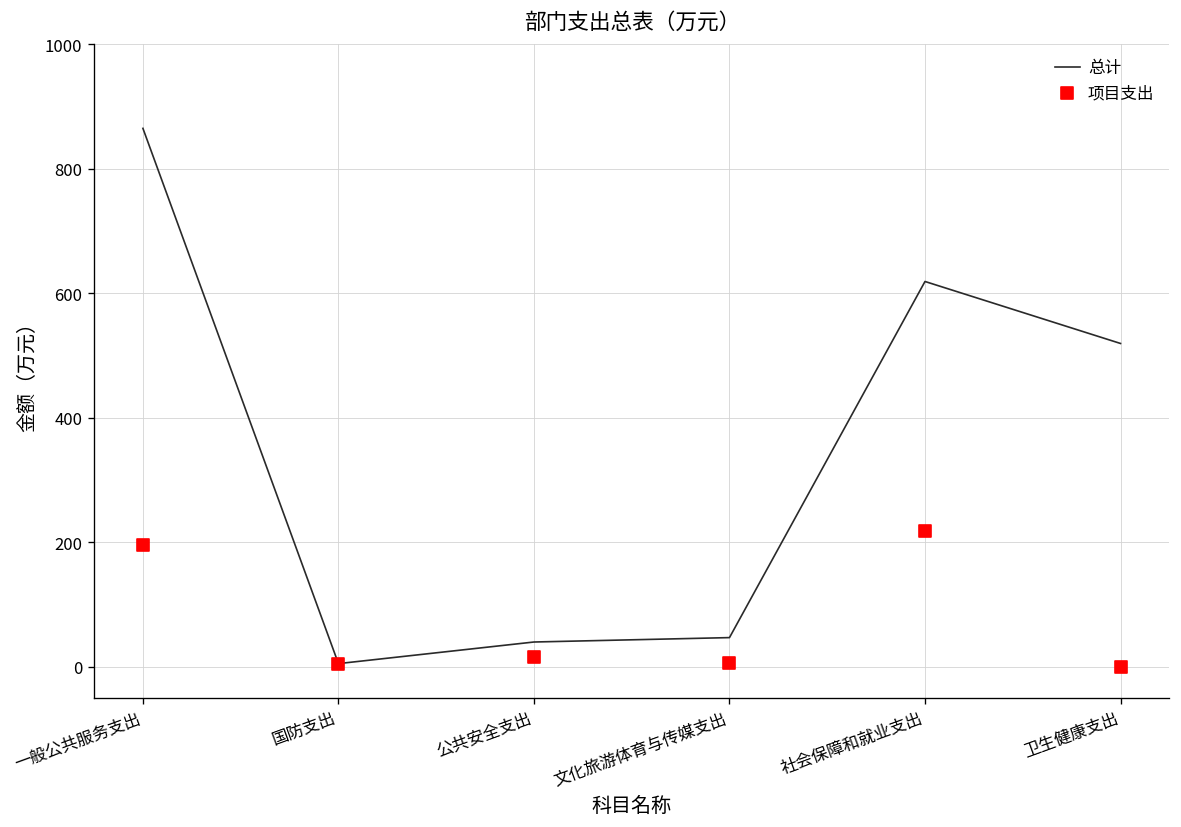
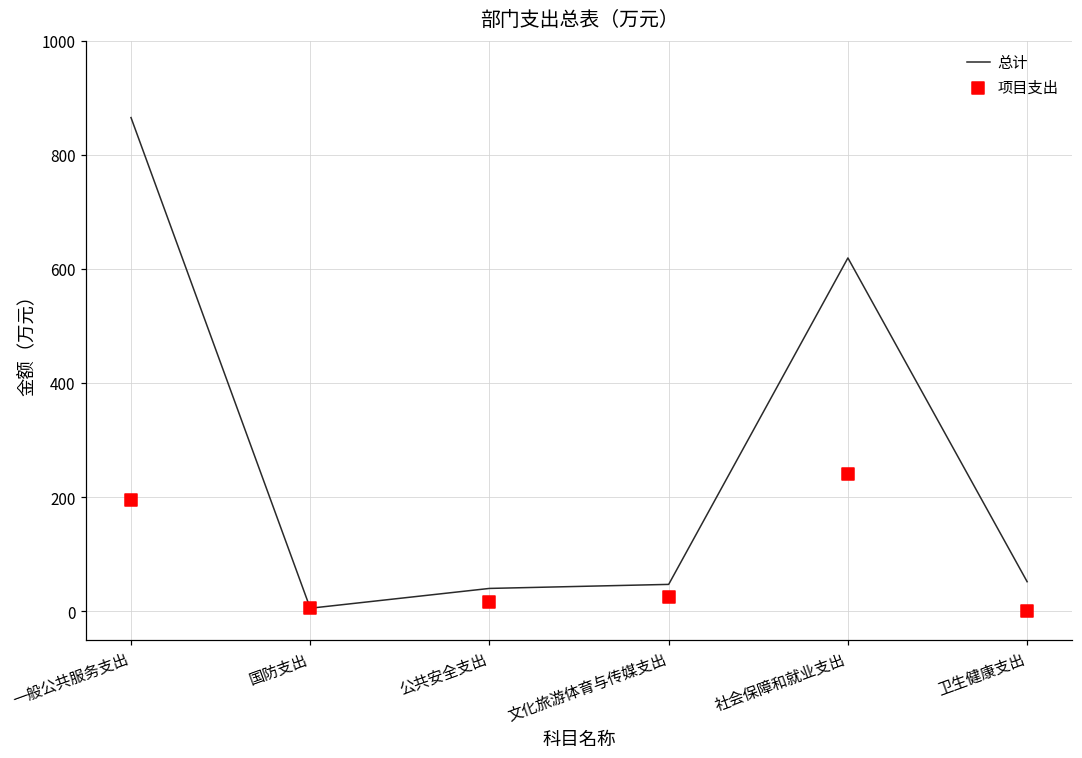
项目支出, 文化旅游体育与传媒支出: 10 -> 20
项目支出, 社会保障和就业支出: 220 -> 240
总计, 卫生健康支出: 520 -> 50
